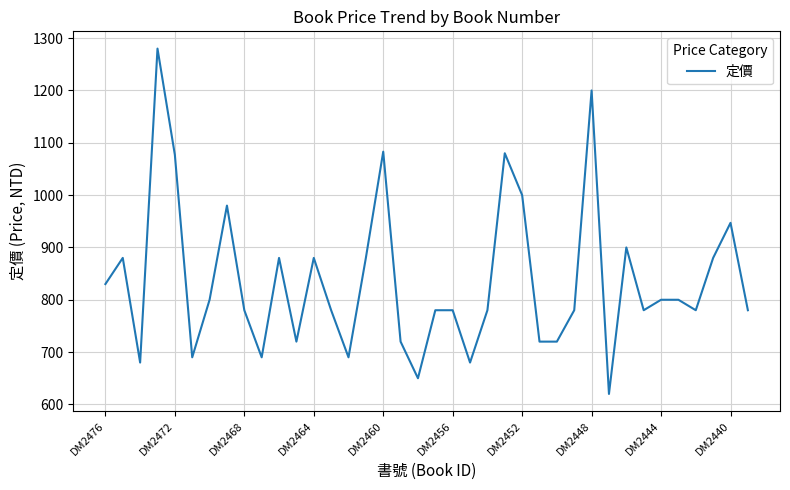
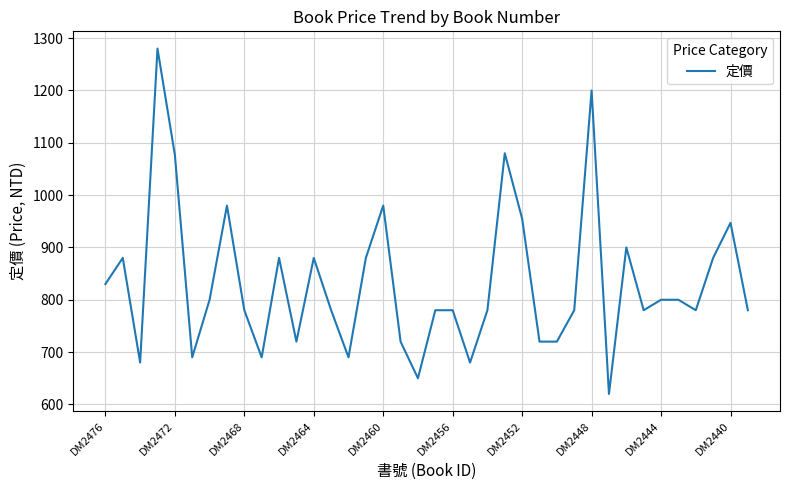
DM2460: 1080 -> 980
DM2452: 1000 -> 960
